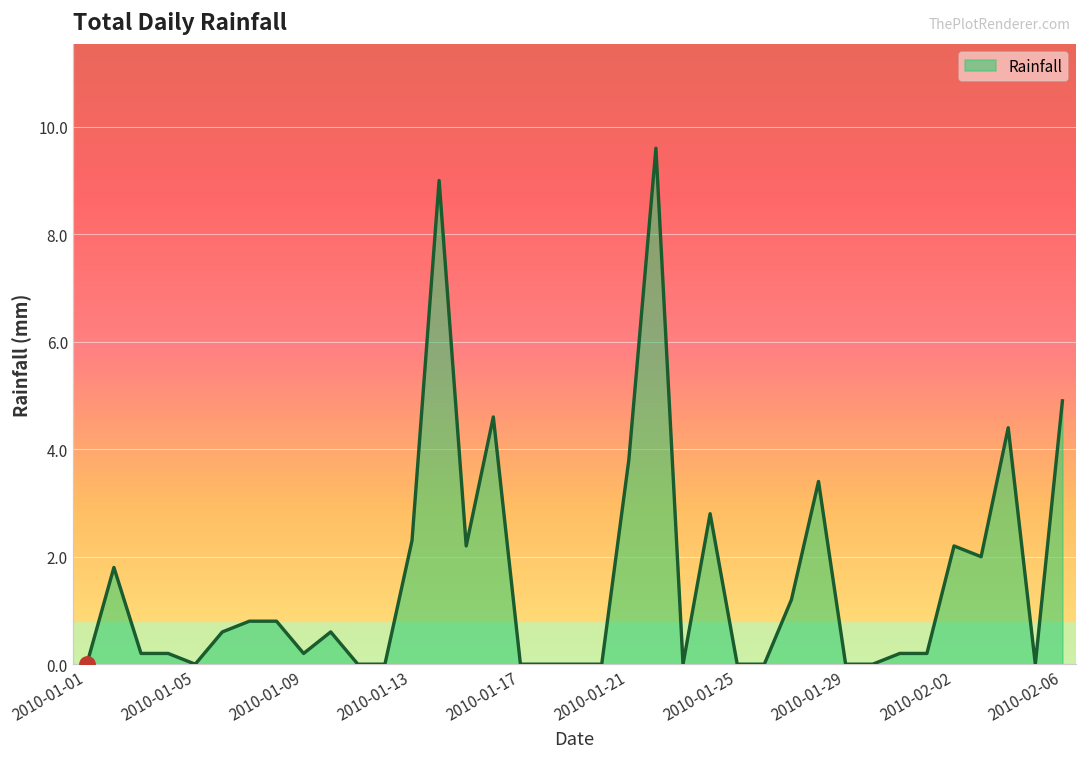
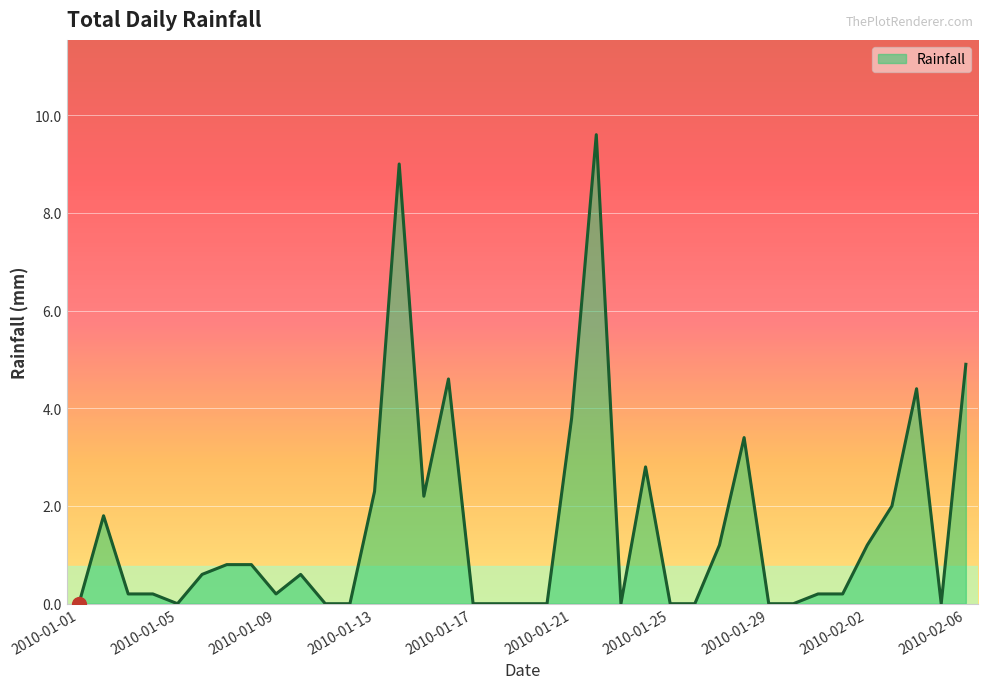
Rainfall, 2010-02-02: 2.2 -> 1.2
